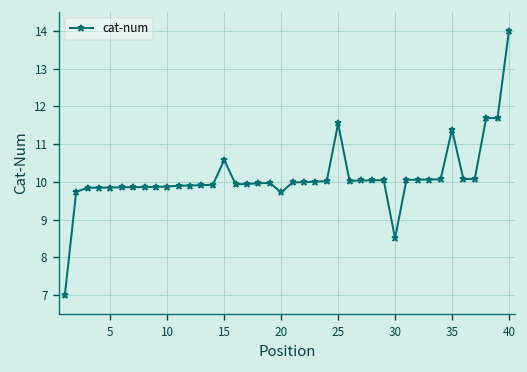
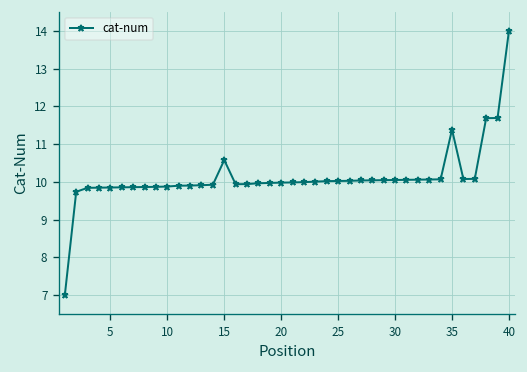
20: 9.7 -> 10.0
25: 11.6 -> 10.0
30: 8.5 -> 10.1
